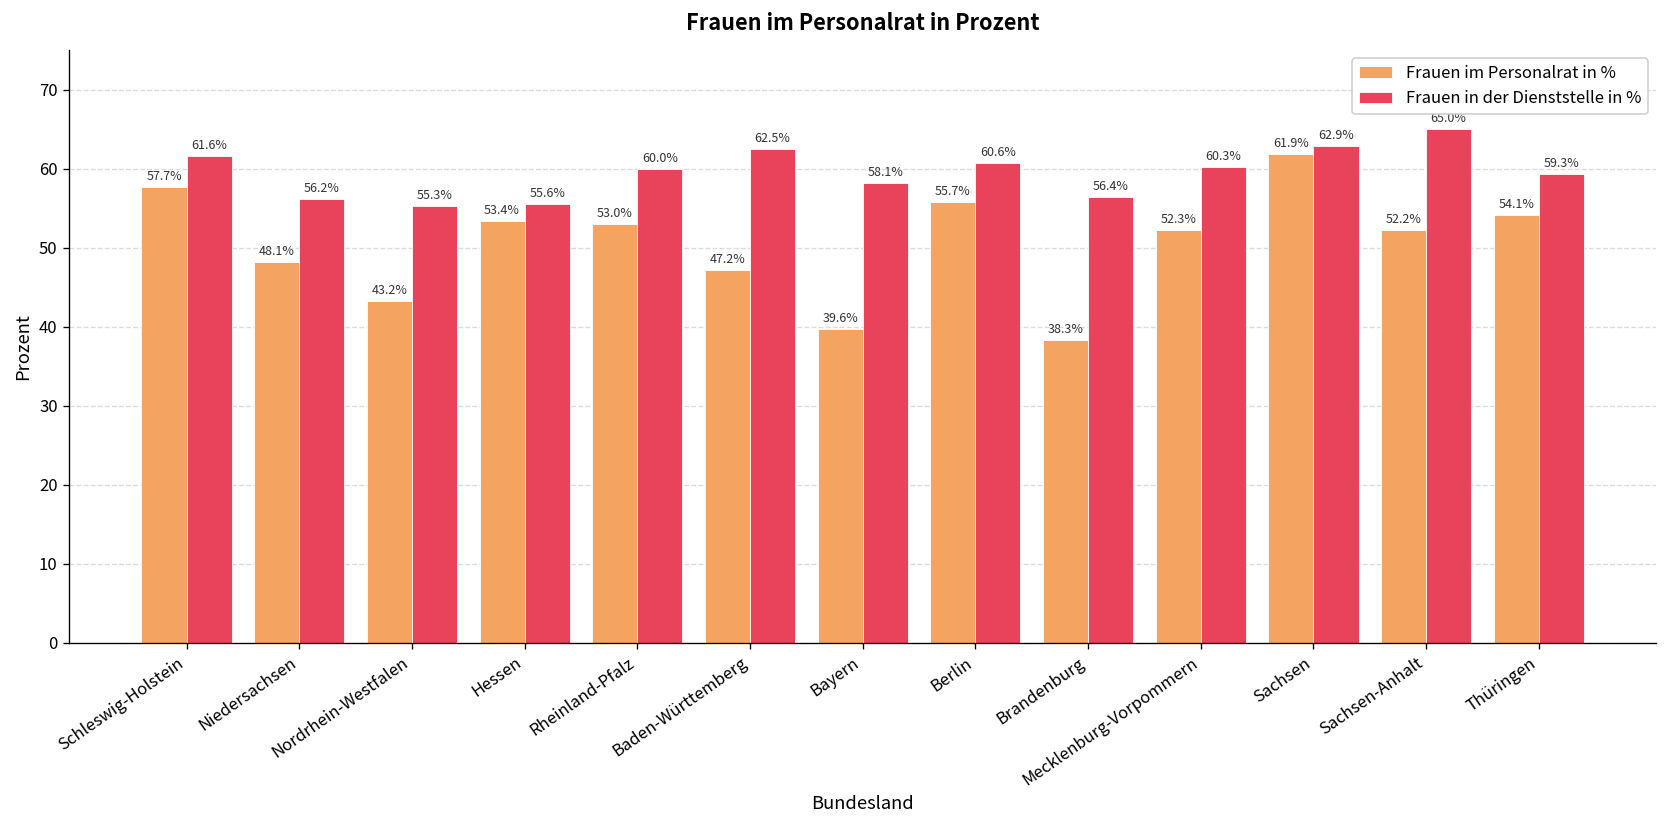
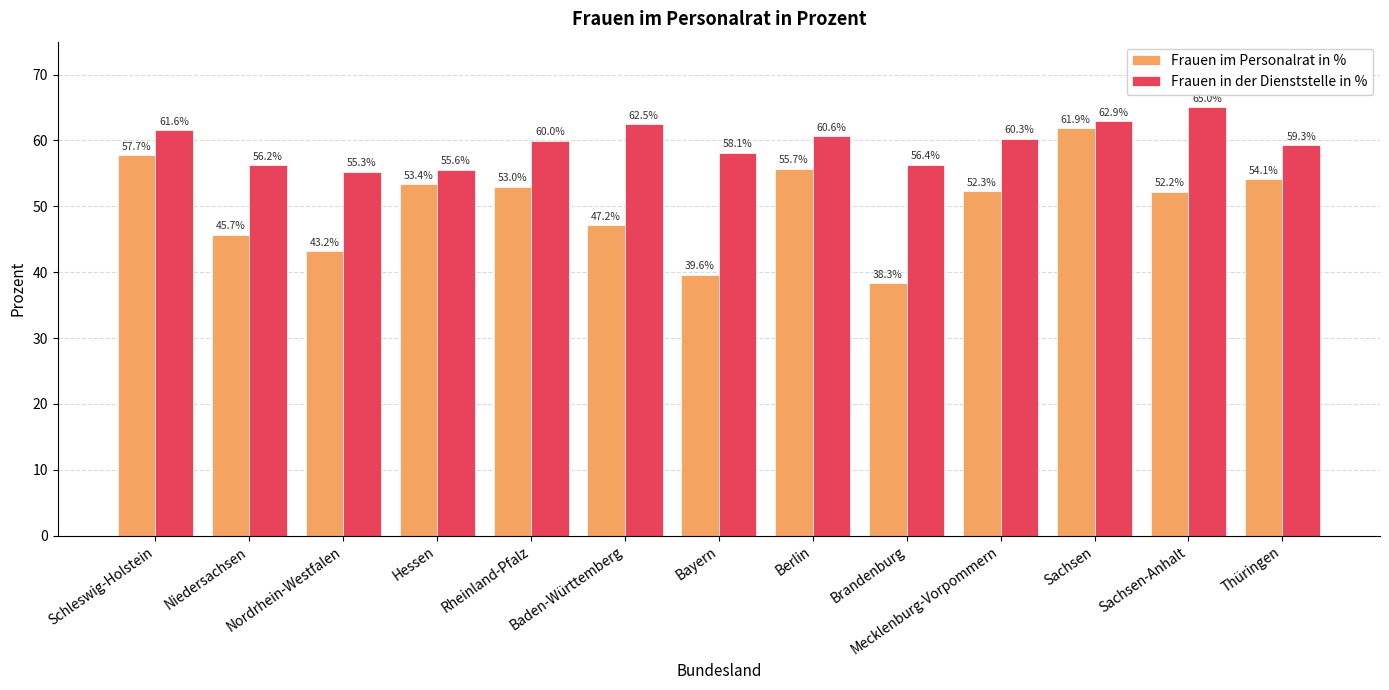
Frauen im Personalrat in %, Niedersachsen: 48.1% -> 45.7%
